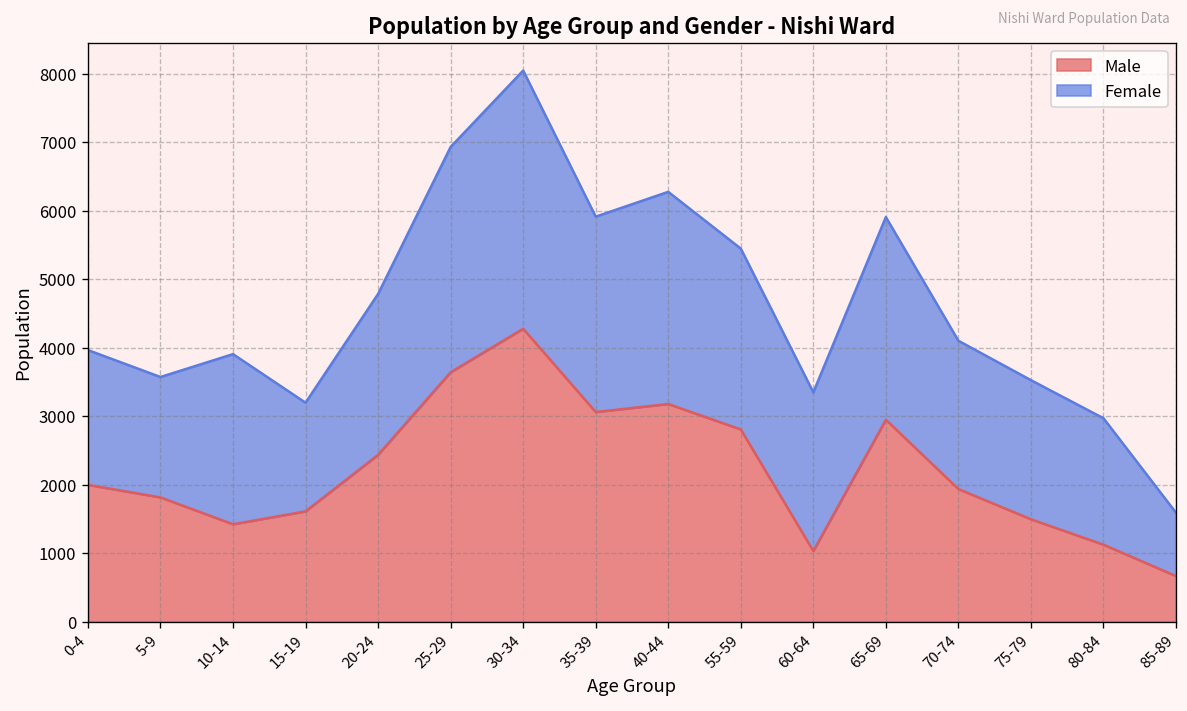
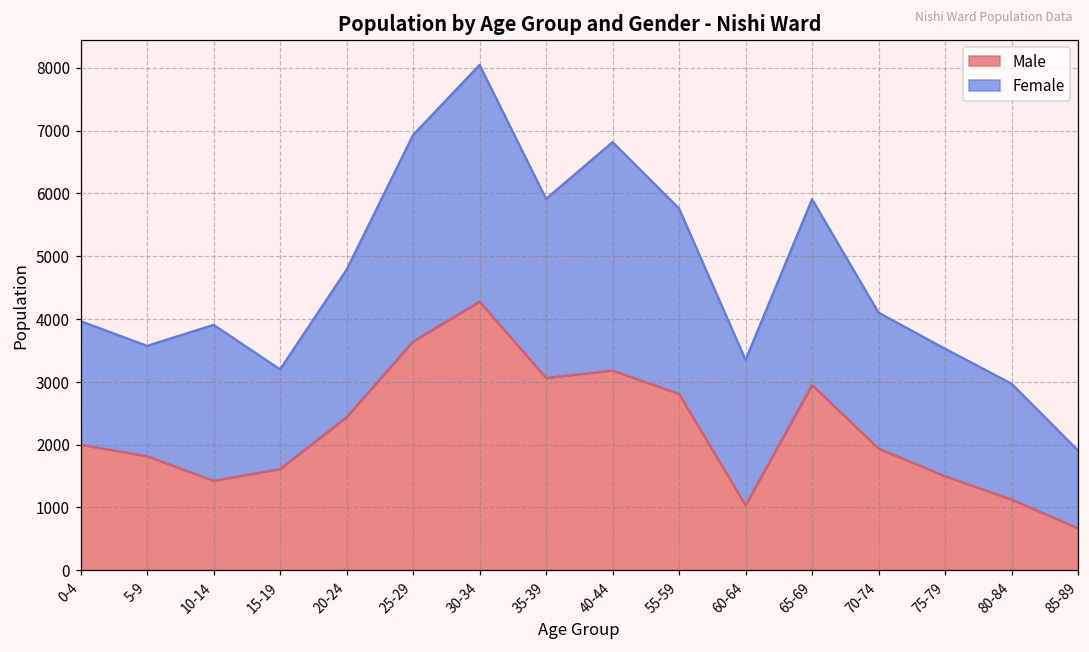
Female, 40-44: 3100 -> 3600
Female, 55-59: 2600 -> 3000
Female, 85-89: 900 -> 1200
